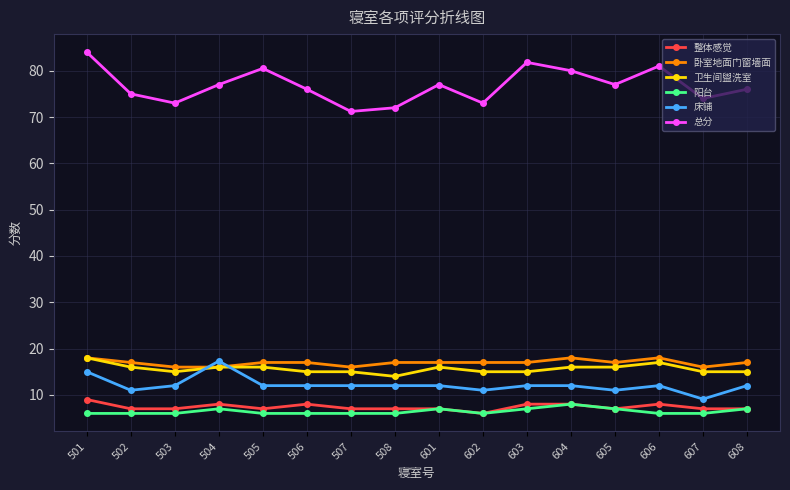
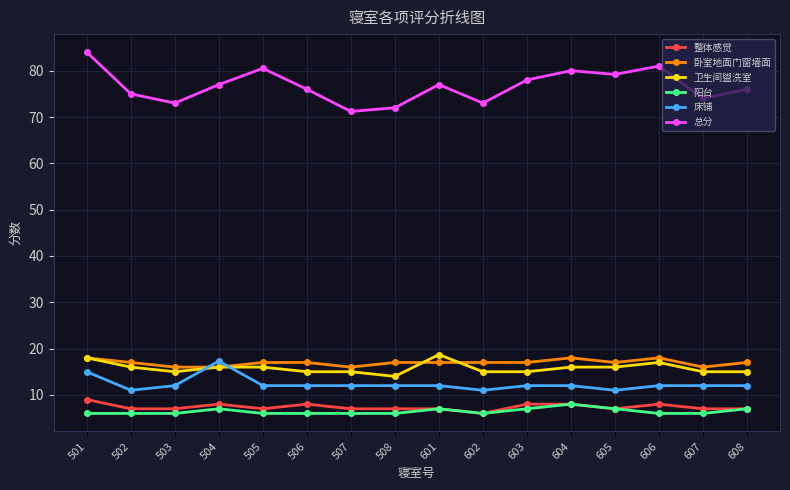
卫生间盥洗室, 601: 16 -> 19
总分, 603: 82 -> 78
总分, 605: 77 -> 79
床铺, 607: 9 -> 12
